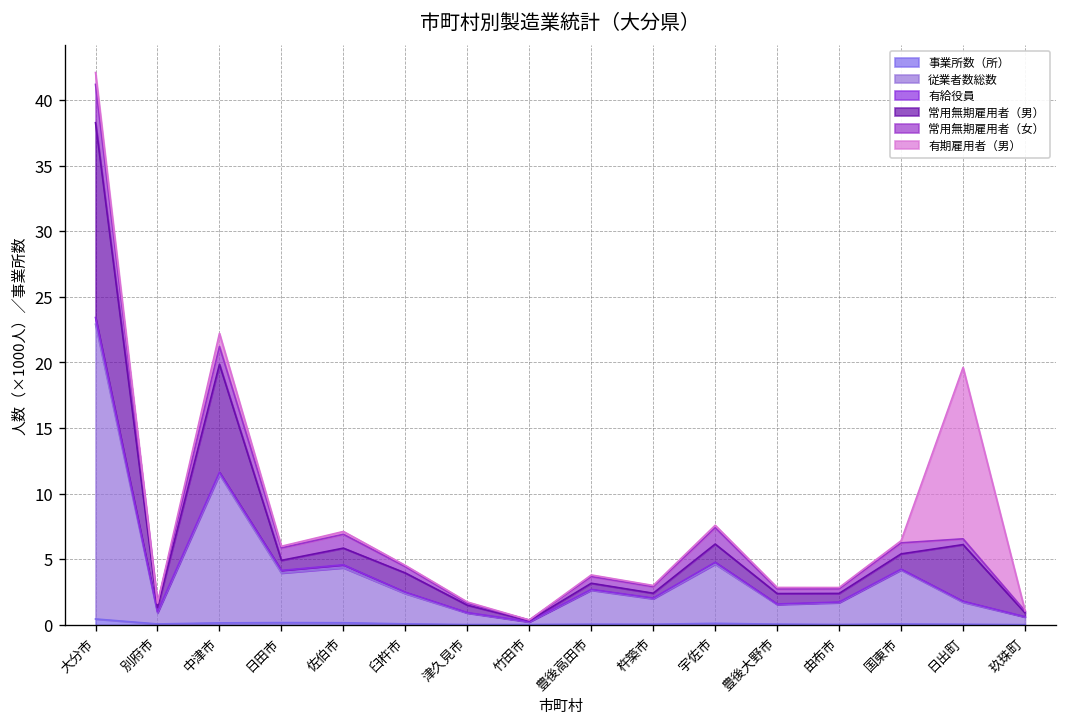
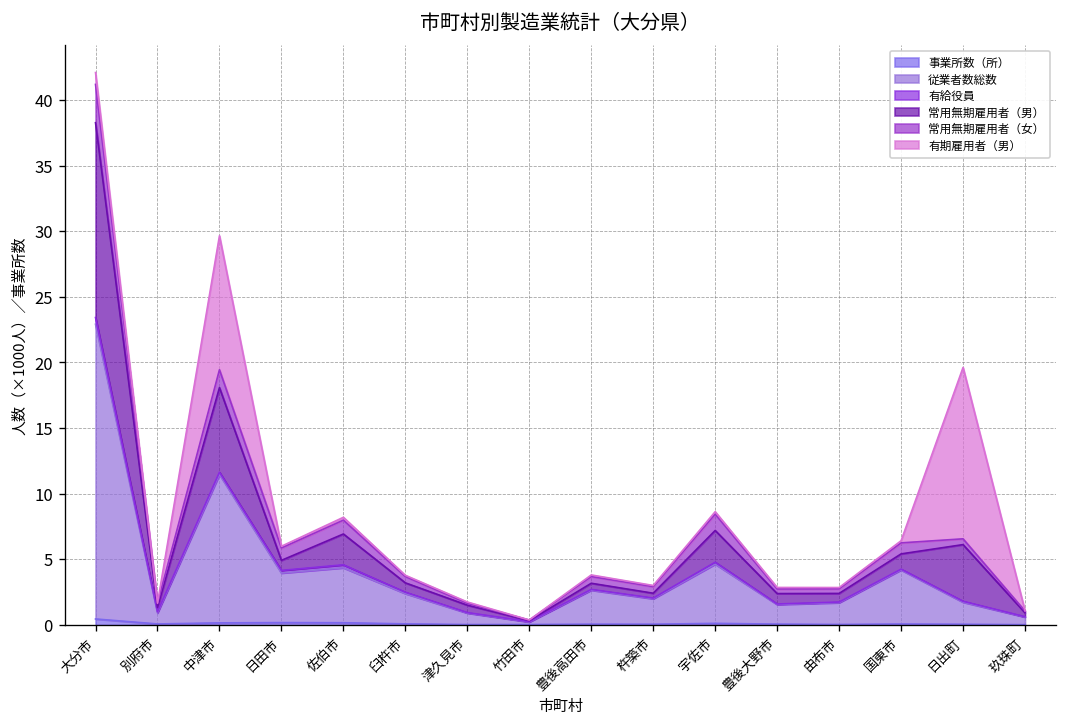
常用無期雇用者（男）, 中津市: 8.2 -> 6.4
有期雇用者（男）, 中津市: 1.0 -> 10.2
常用無期雇用者（男）, 佐伯市: 1.3 -> 2.3
常用無期雇用者（男）, 臼杵市: 1.5 -> 0.7
常用無期雇用者（男）, 宇佐市: 1.4 -> 2.4
